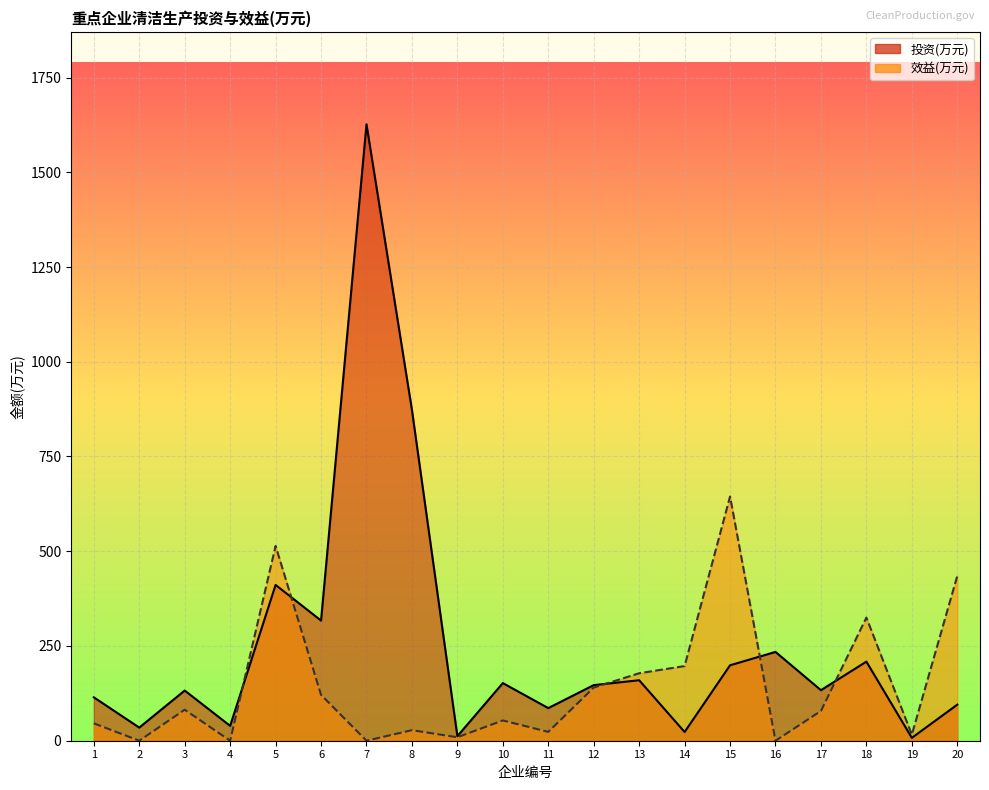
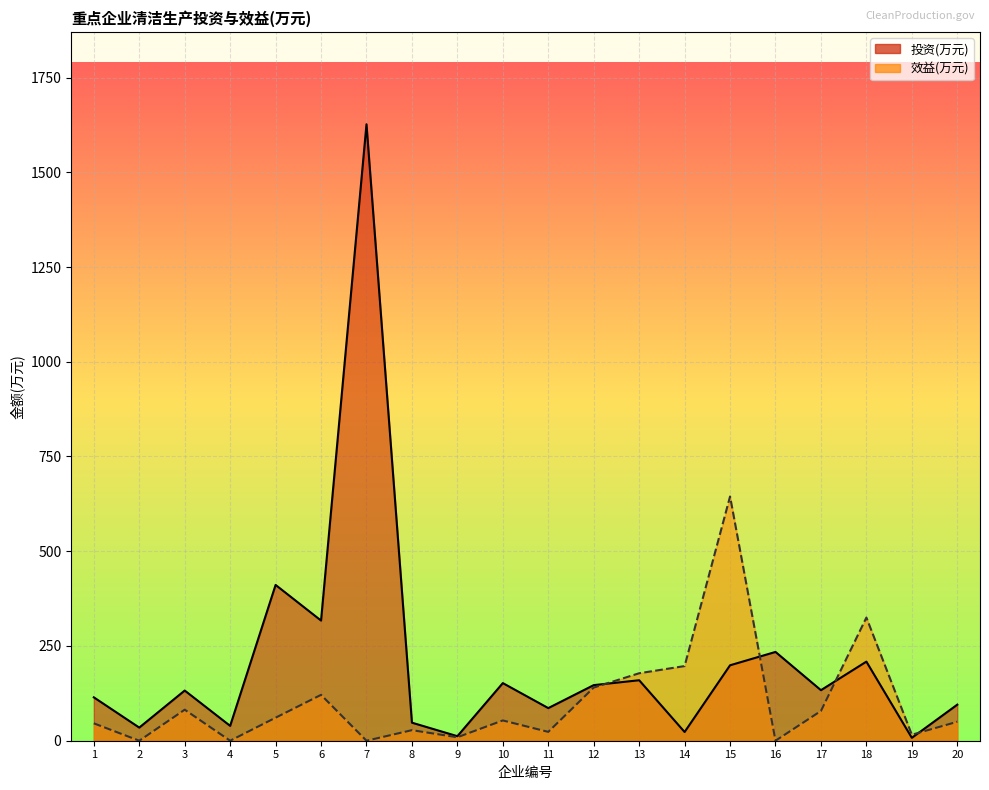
效益(万元), 5: 510 -> 60
投资(万元), 8: 870 -> 50
效益(万元), 20: 430 -> 50
